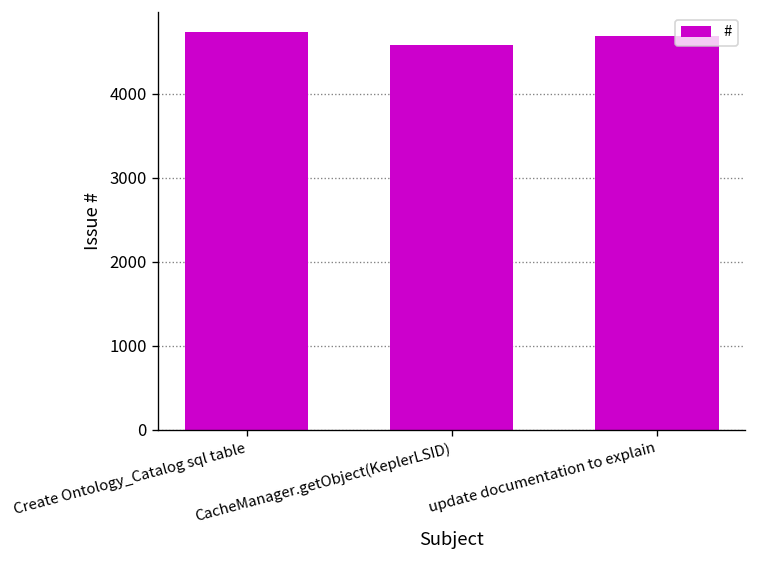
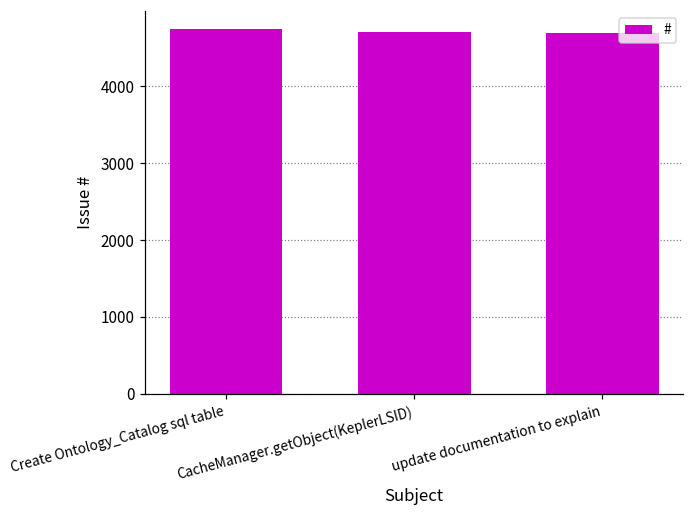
CacheManager.getObject(KeplerLSID): 4600 -> 4700
